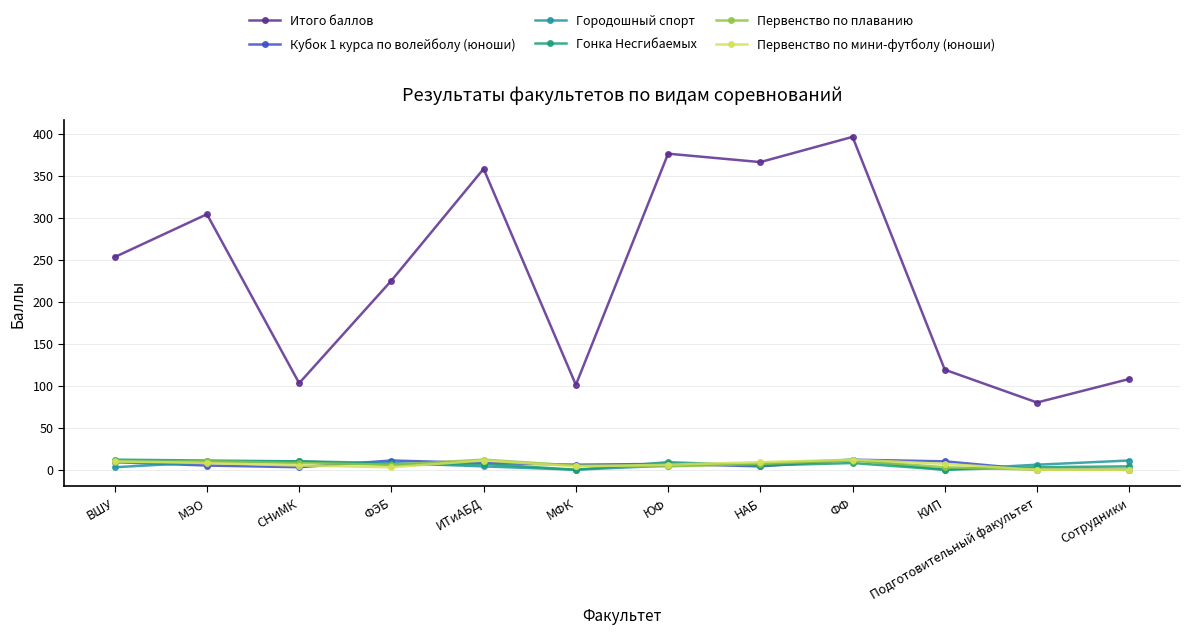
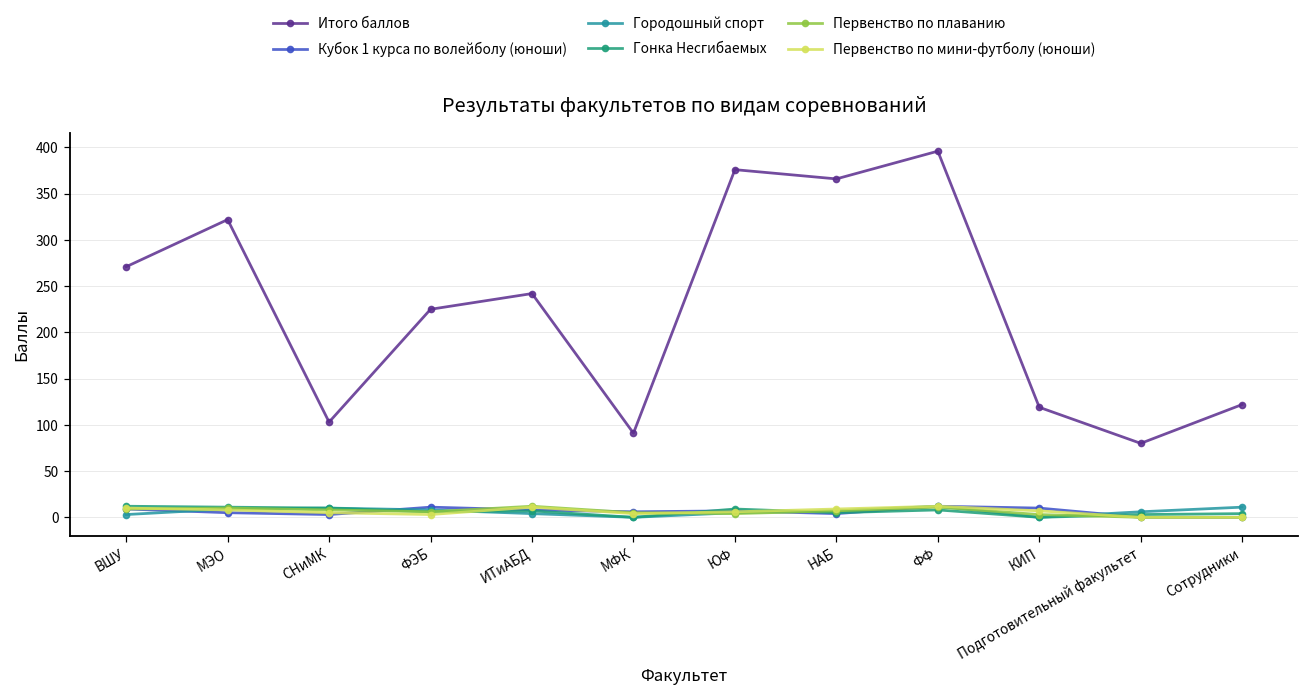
Итого баллов, ВШУ: 250 -> 270
Итого баллов, МЭО: 300 -> 320
Итого баллов, ИТиАБД: 360 -> 240
Итого баллов, МФК: 100 -> 90
Итого баллов, Сотрудники: 110 -> 120
